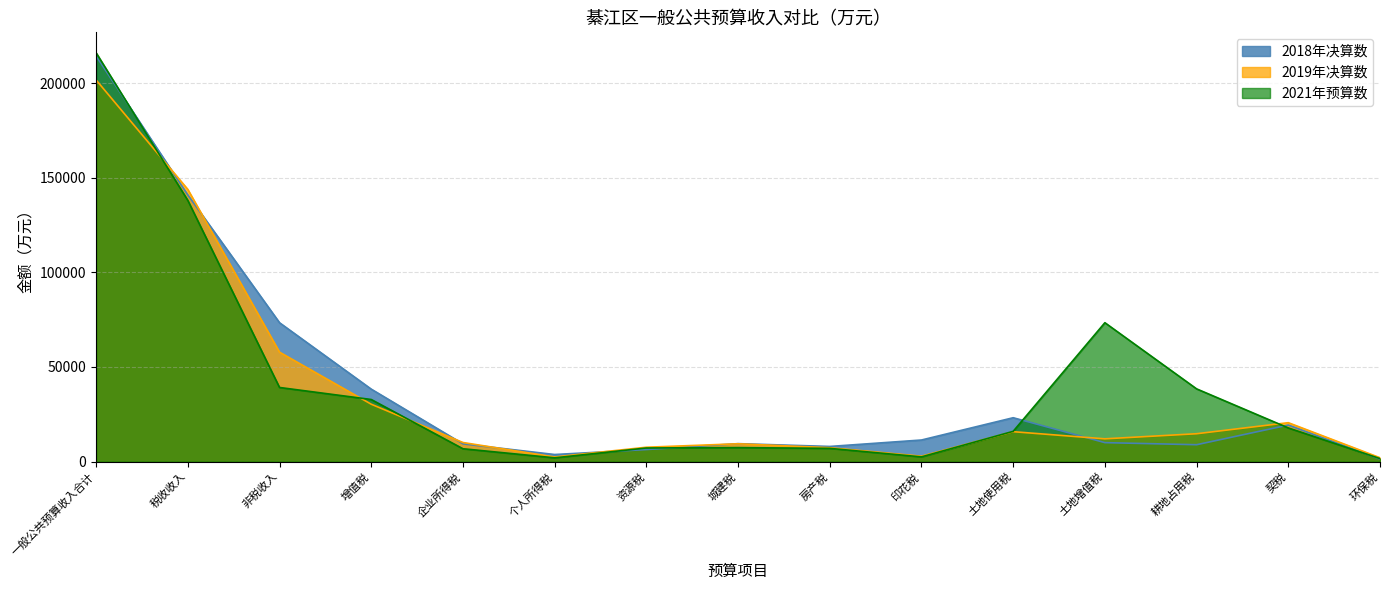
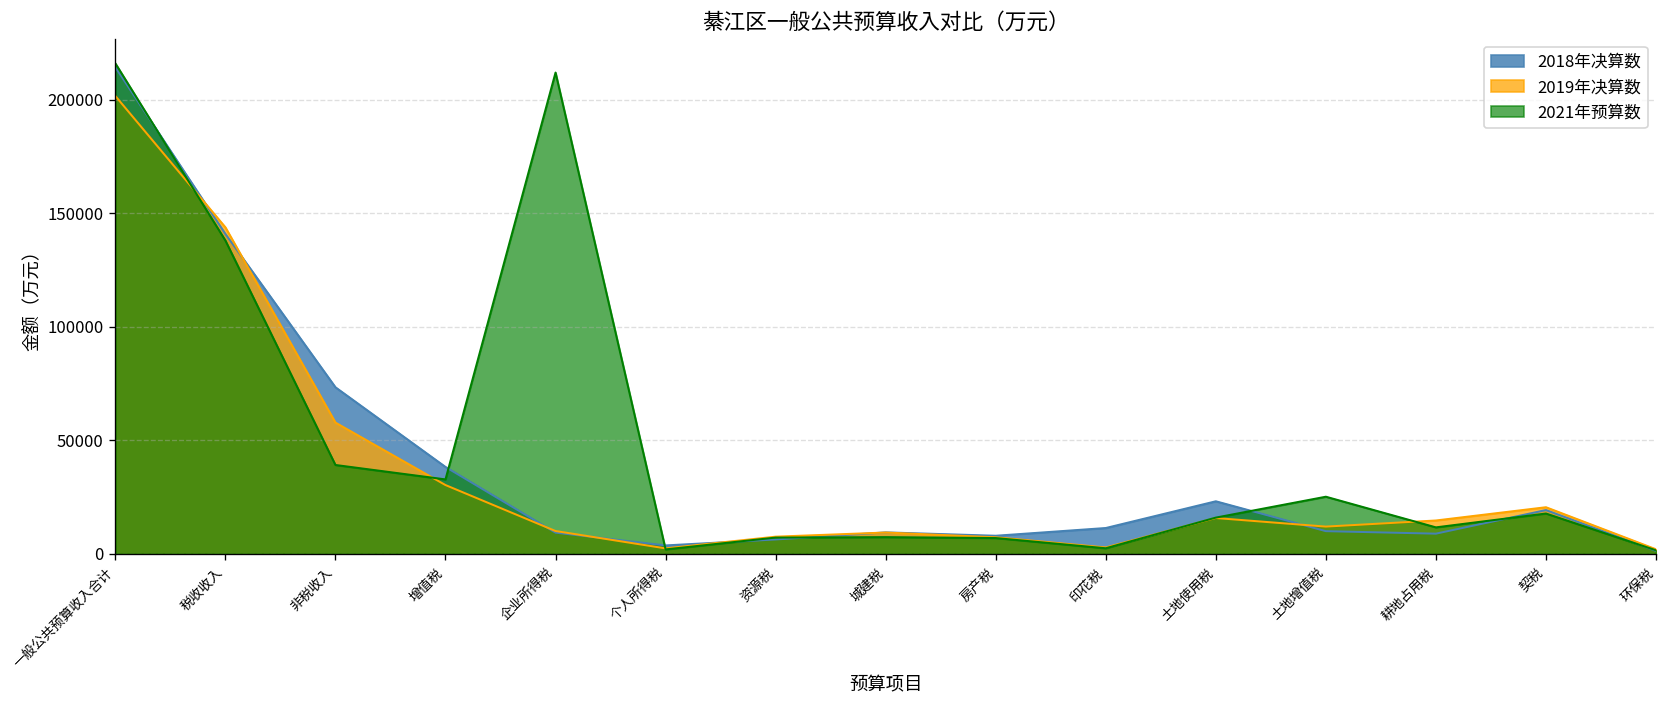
2021年预算数, 企业所得税: 7000 -> 212000
2021年预算数, 土地增值税: 73000 -> 25000
2021年预算数, 耕地占用税: 38000 -> 12000
